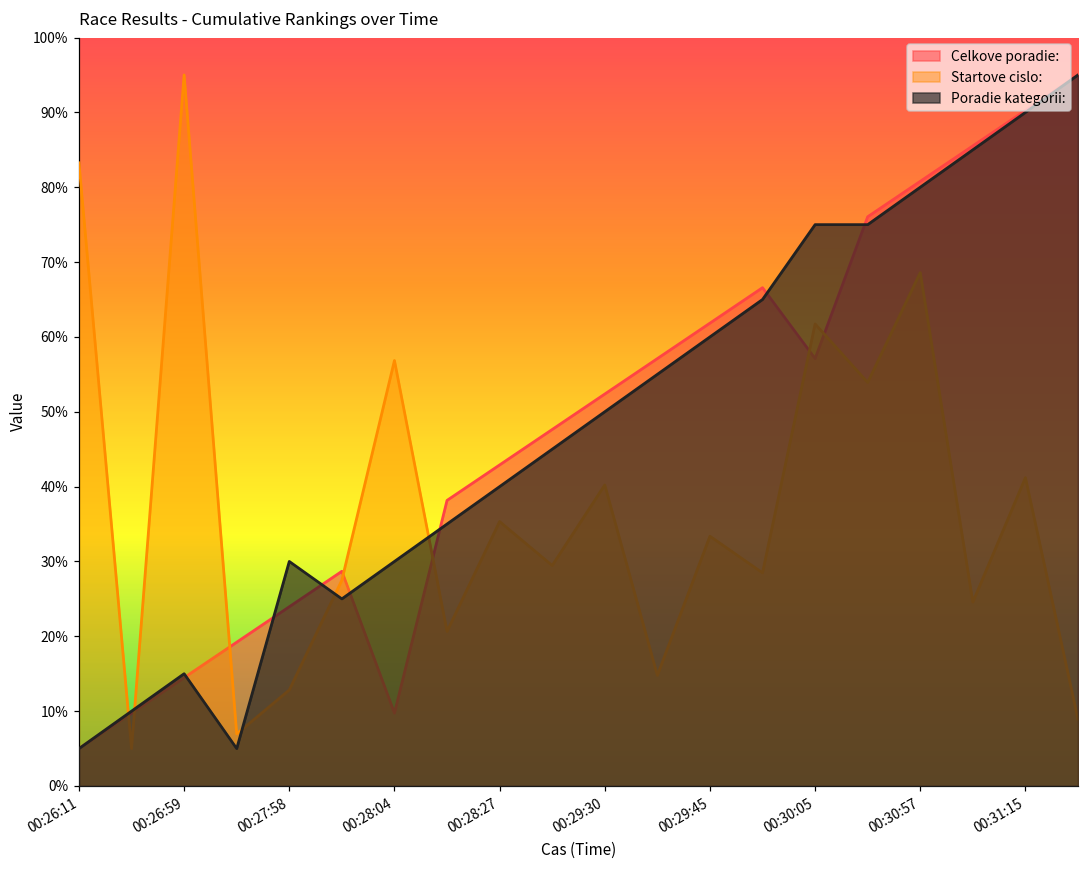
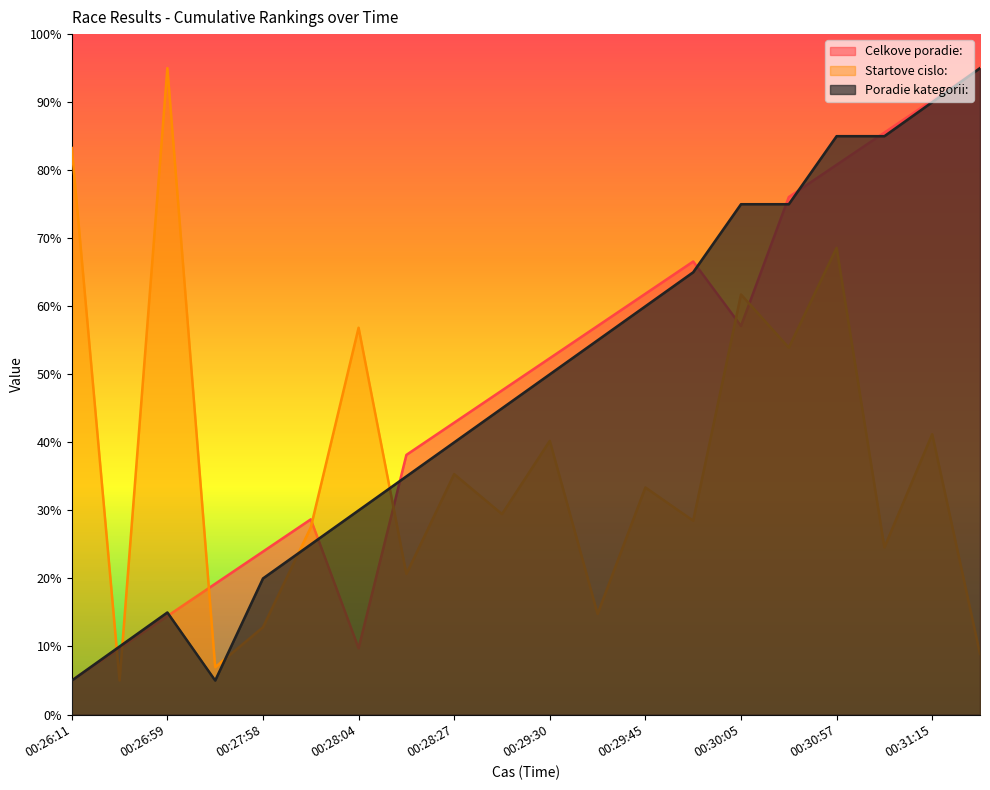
Poradie kategorii:, 00:27:58: 30% -> 20%
Poradie kategorii:, 00:30:57: 80% -> 85%
